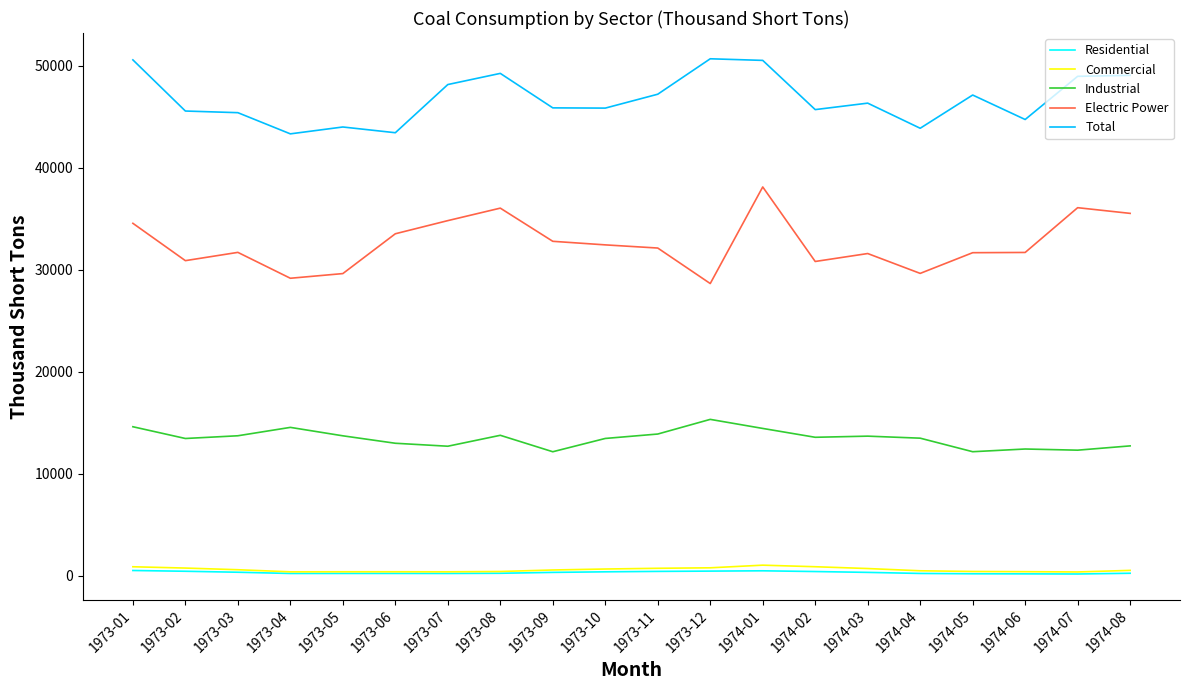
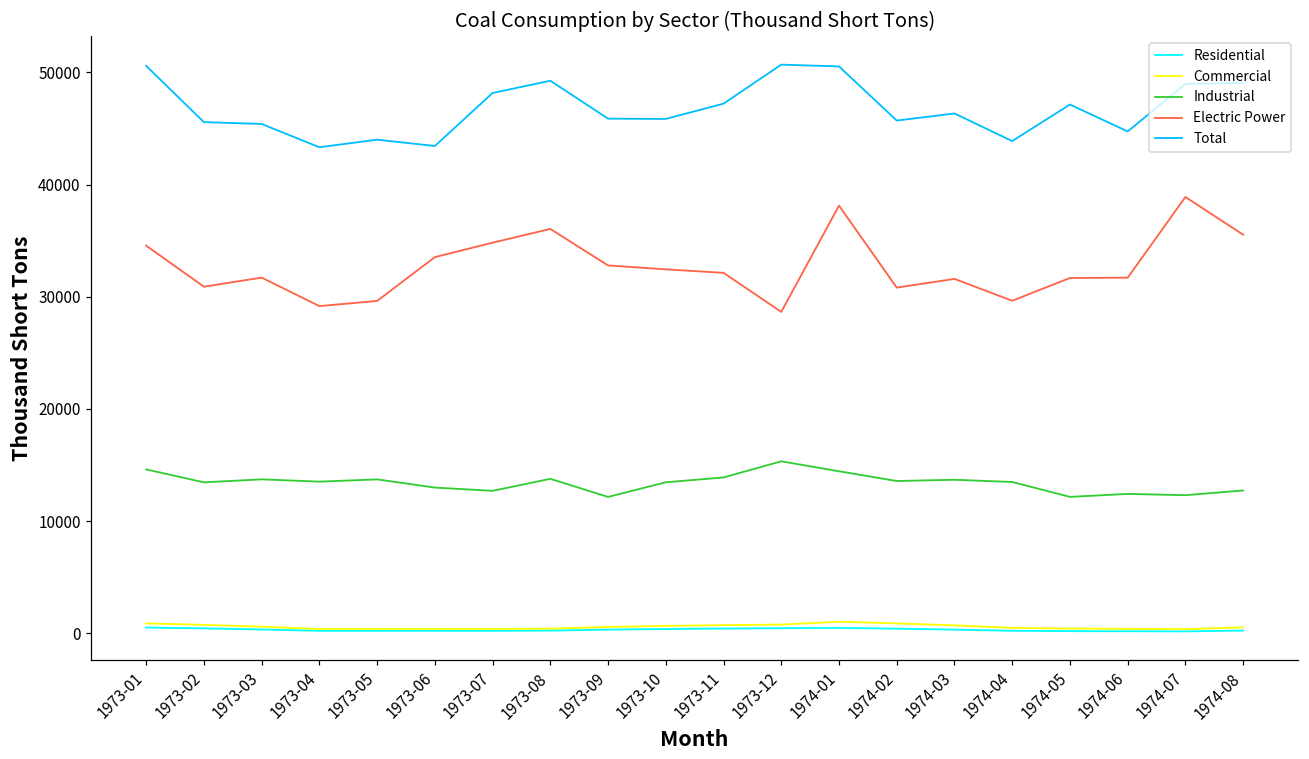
Industrial, 1973-04: 14600 -> 13500
Electric Power, 1974-07: 36100 -> 38900
